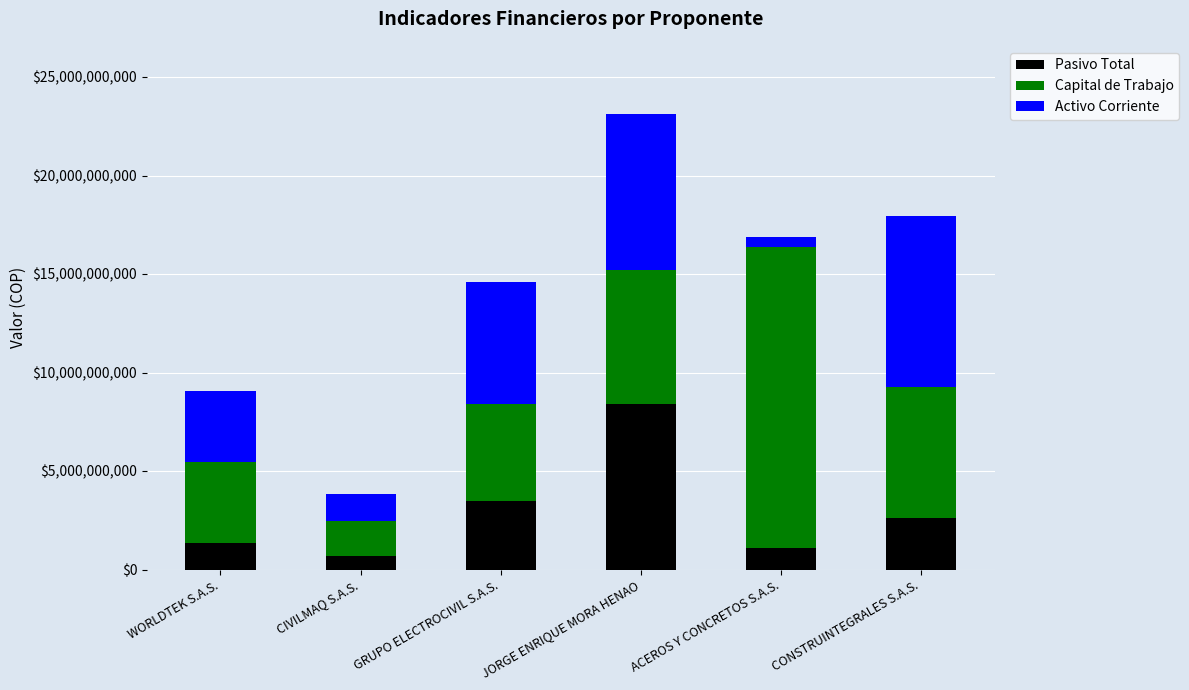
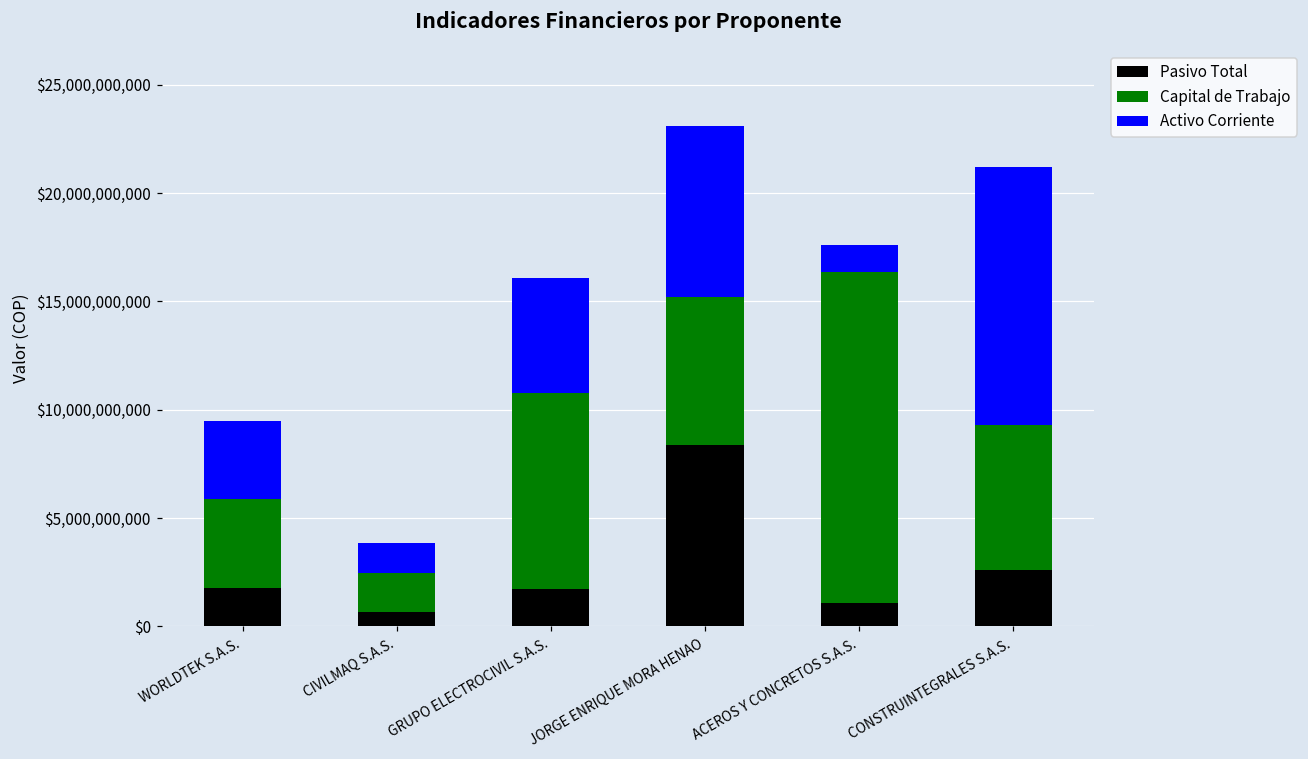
Pasivo Total, WORLDTEK S.A.S.: $1,400,000,000 -> $1,800,000,000
Pasivo Total, GRUPO ELECTROCIVIL S.A.S.: $3,500,000,000 -> $1,700,000,000
Capital de Trabajo, GRUPO ELECTROCIVIL S.A.S.: $4,900,000,000 -> $9,100,000,000
Activo Corriente, GRUPO ELECTROCIVIL S.A.S.: $6,200,000,000 -> $5,300,000,000
Activo Corriente, ACEROS Y CONCRETOS S.A.S.: $500,000,000 -> $1,200,000,000
Activo Corriente, CONSTRUINTEGRALES S.A.S.: $8,700,000,000 -> $11,900,000,000
